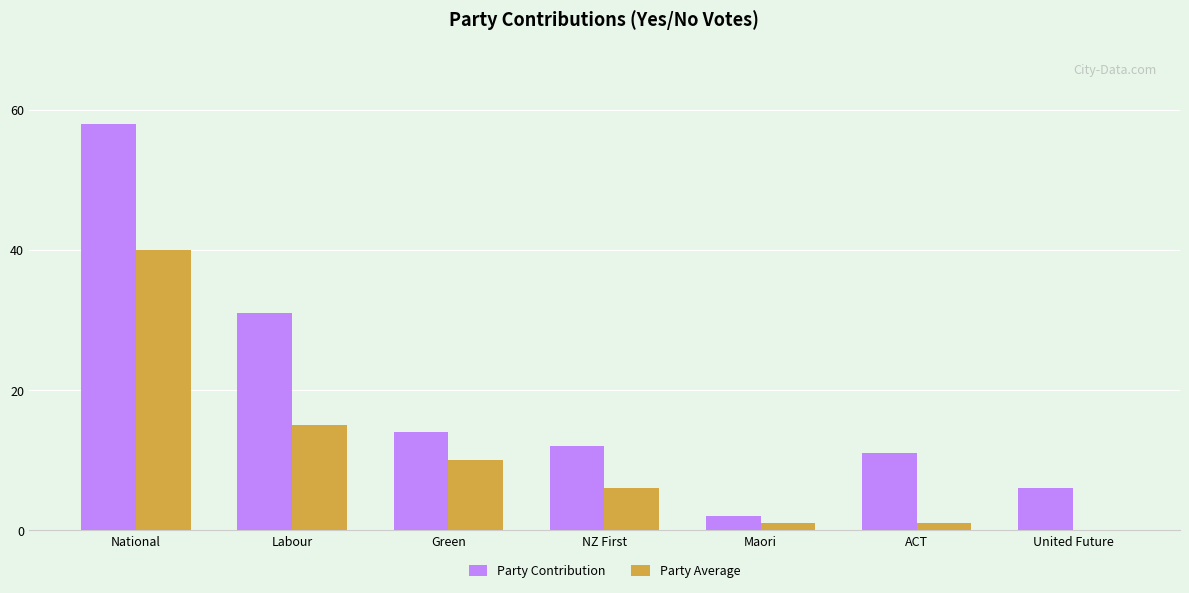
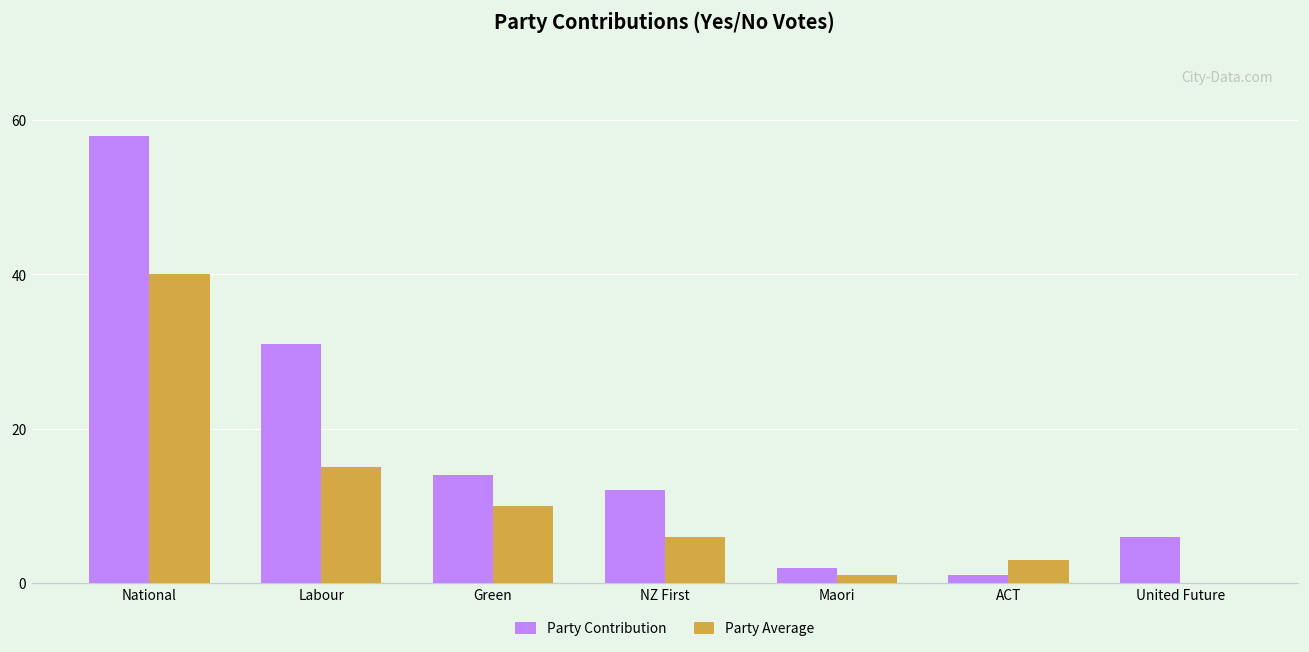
Party Contribution, ACT: 11 -> 1
Party Average, ACT: 1 -> 3
